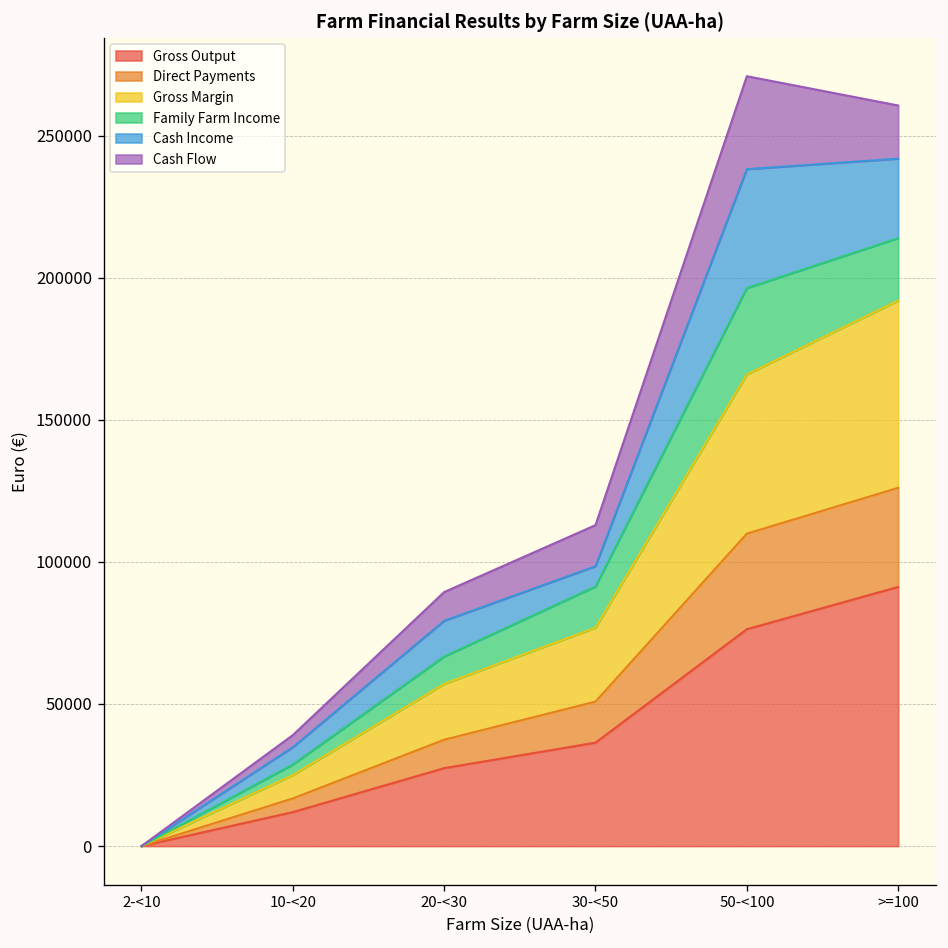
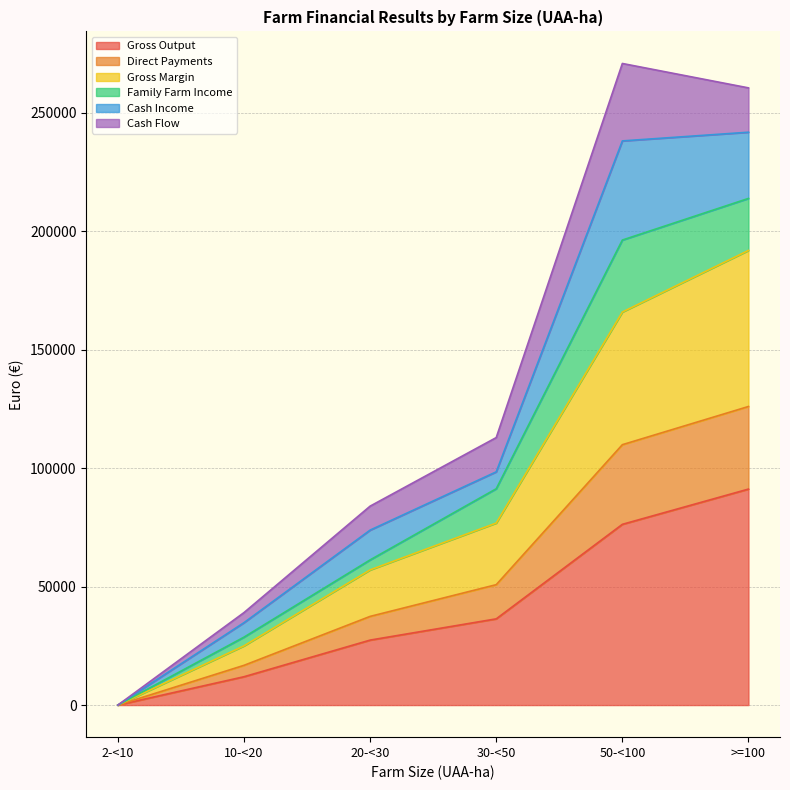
Family Farm Income, 20-<30: 10000 -> 4000
